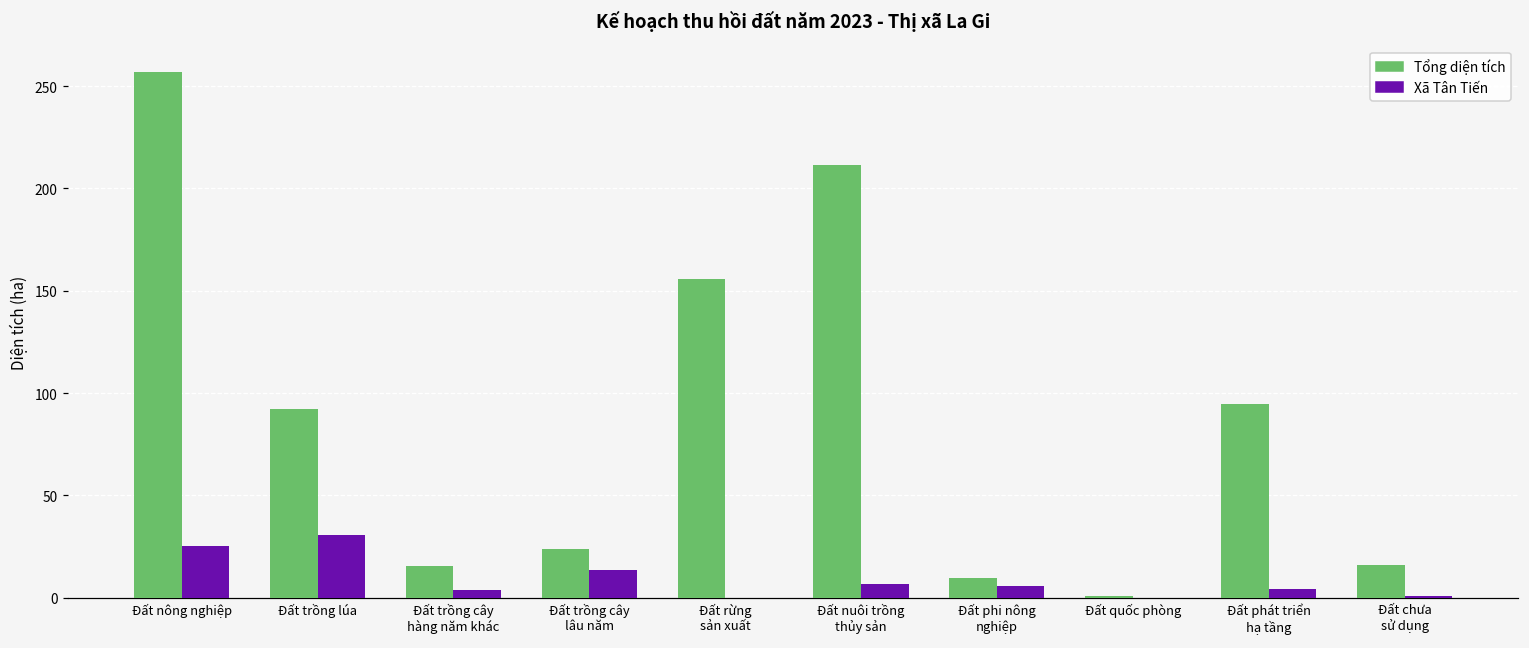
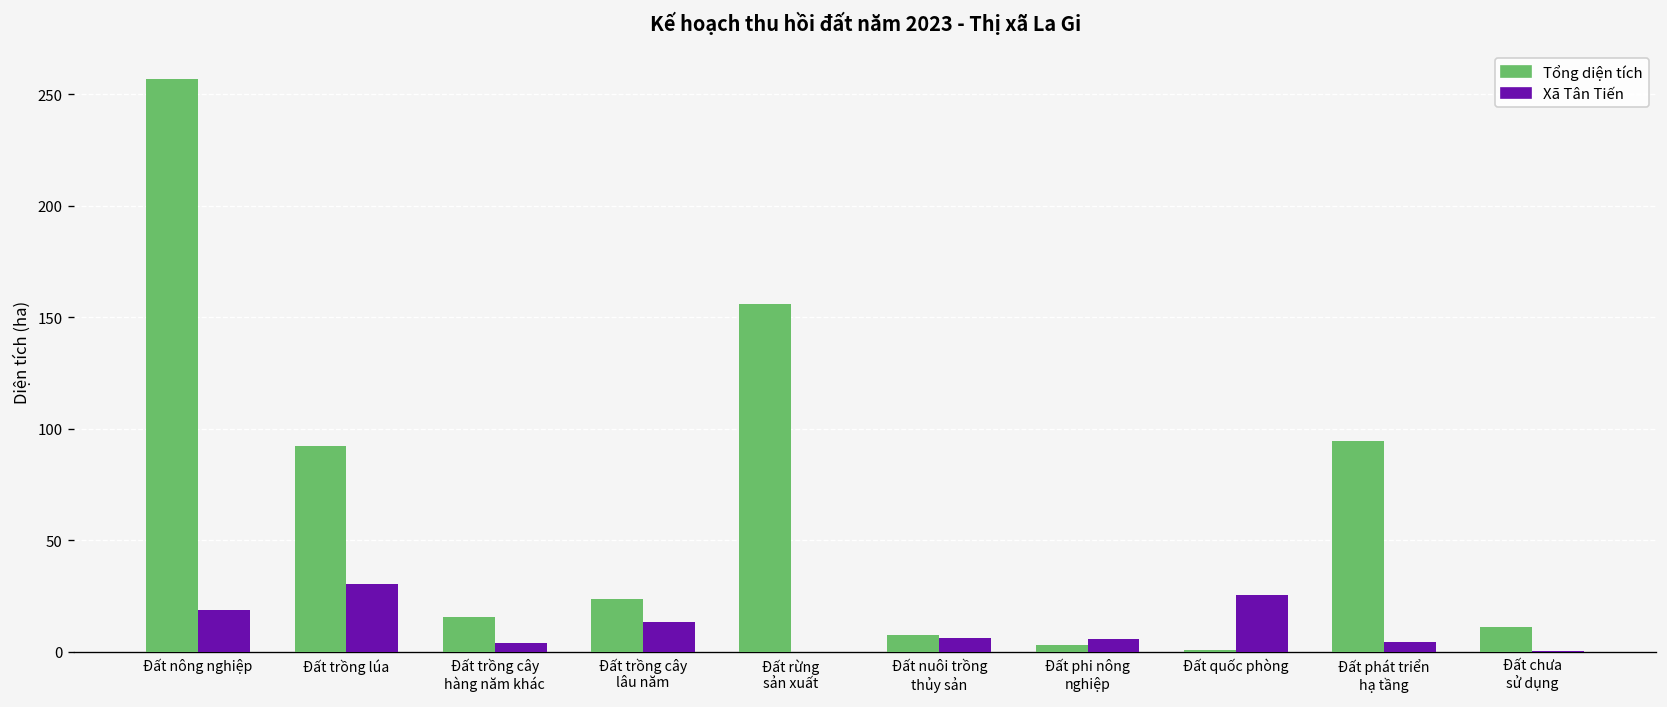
Xã Tân Tiến, Đất nông nghiệp: 25 -> 19
Tổng diện tích, Đất nuôi trồng thủy sản: 211 -> 8
Tổng diện tích, Đất phi nông nghiệp: 10 -> 3
Xã Tân Tiến, Đất quốc phòng: 0 -> 25
Tổng diện tích, Đất chưa sử dụng: 16 -> 11
